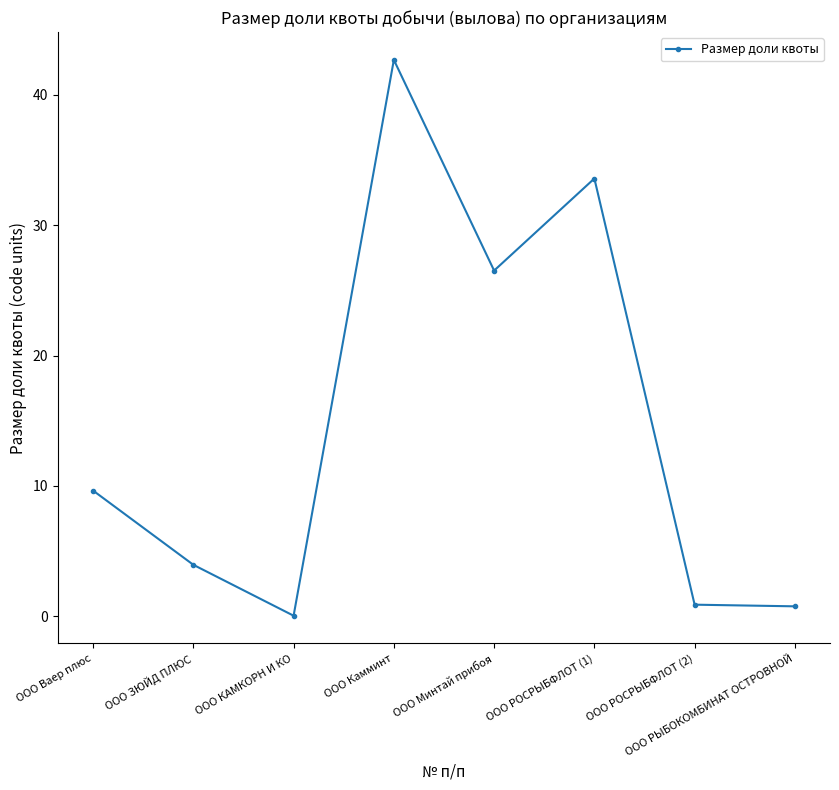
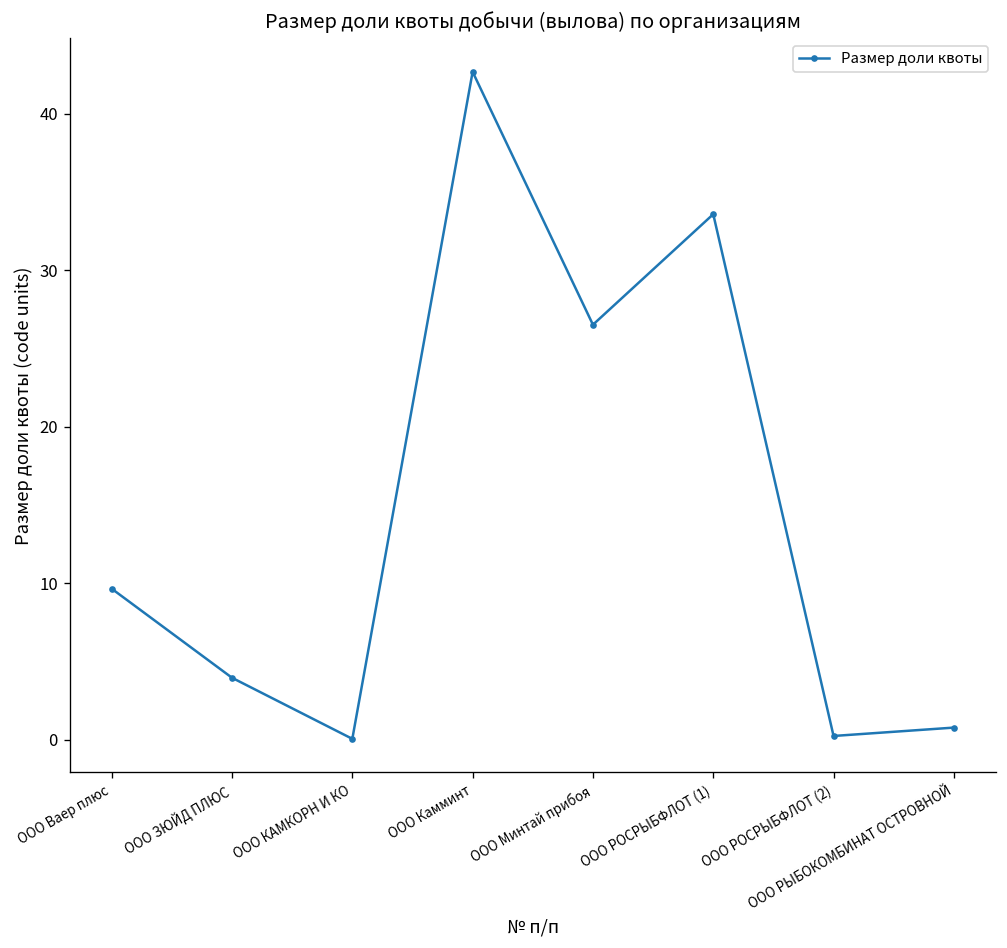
ООО РОСРЫБФЛОТ (2): 0.9 -> 0.2
